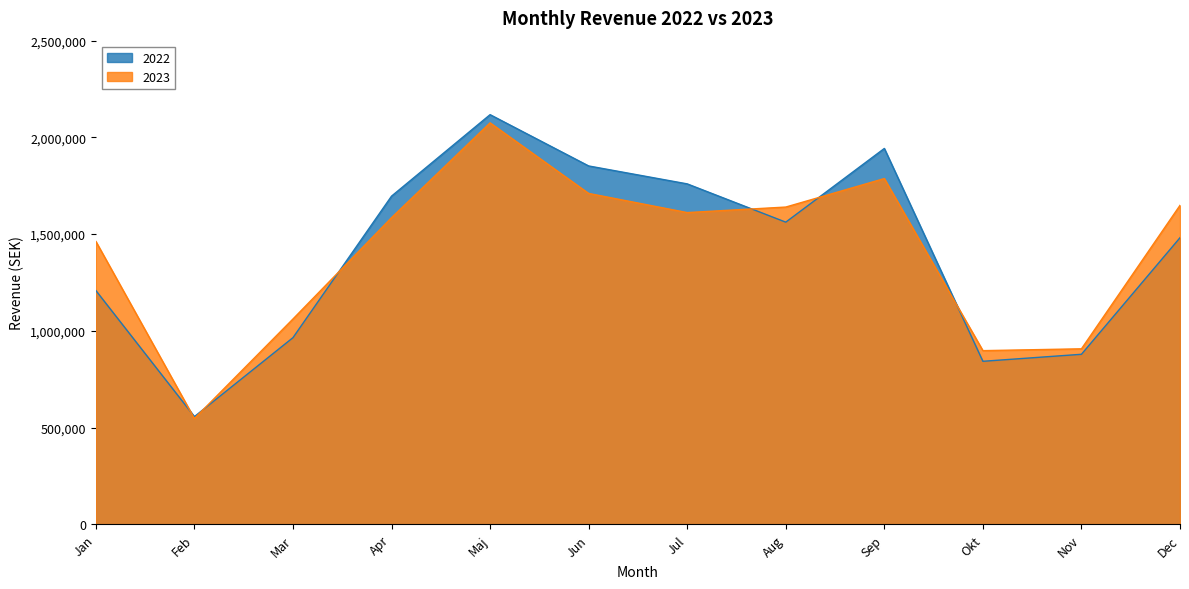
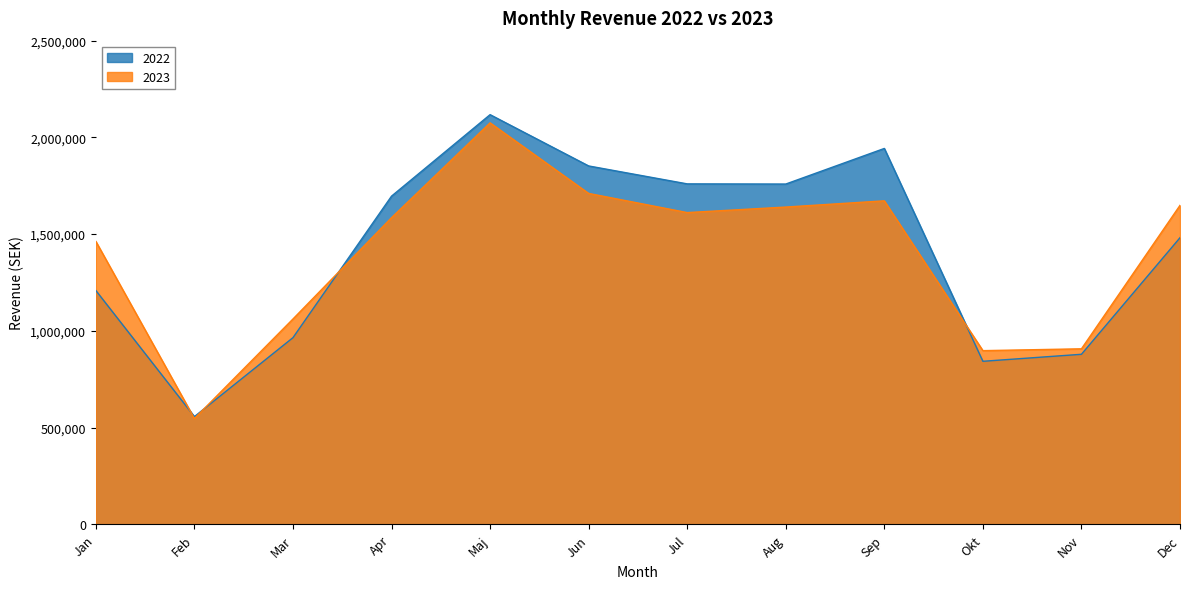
2022, Aug: 1,560,000 -> 1,760,000
2023, Sep: 1,790,000 -> 1,670,000
